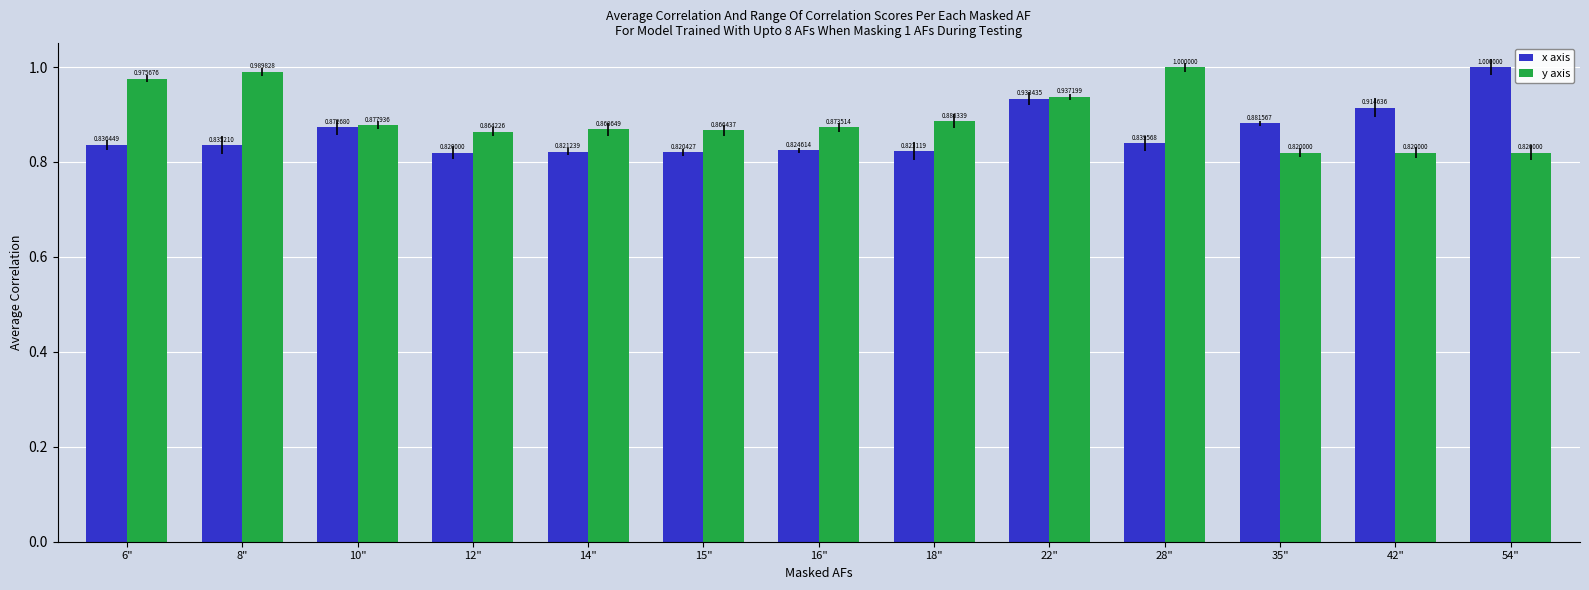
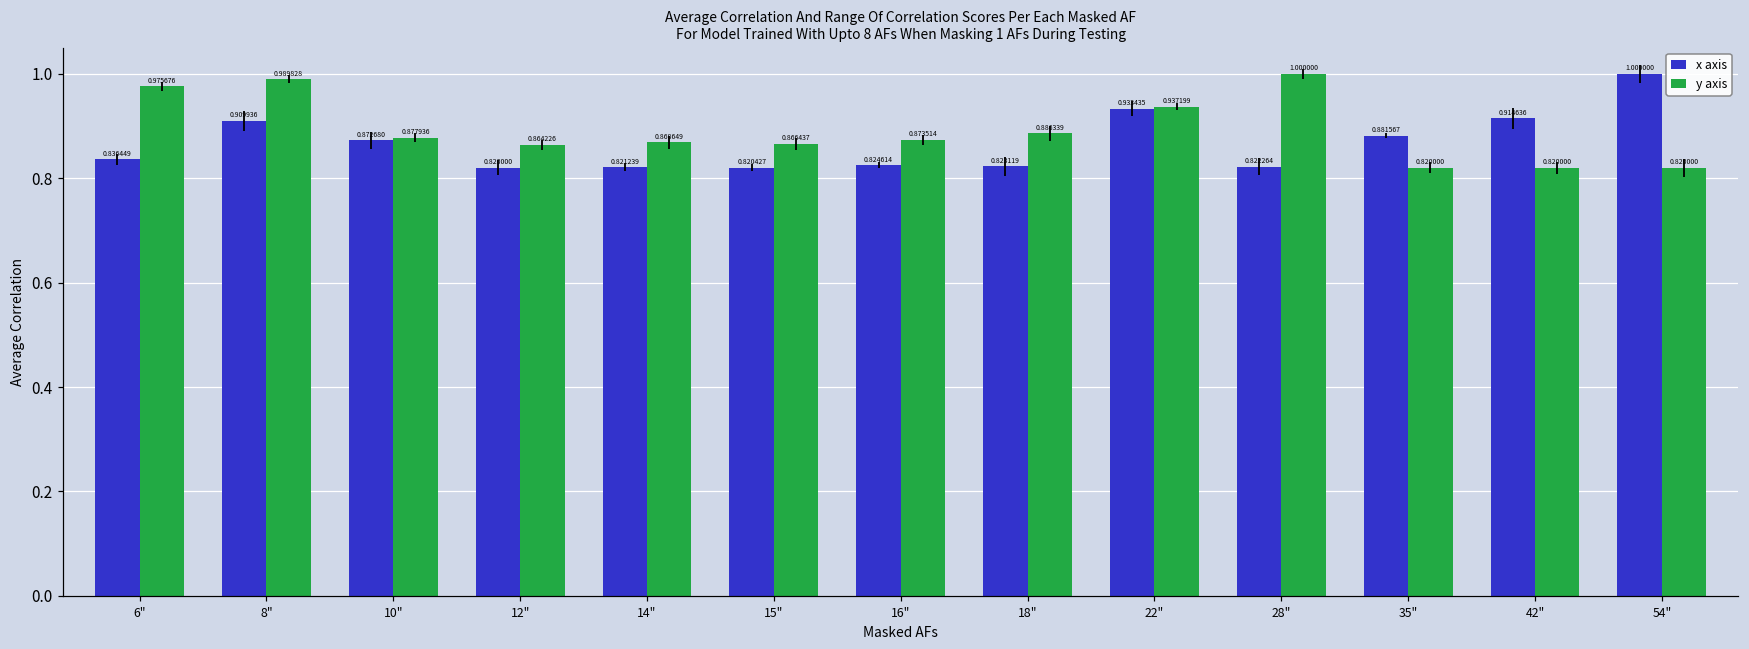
x axis, 8": 0.835210 -> 0.909936
x axis, 28": 0.839568 -> 0.822264
